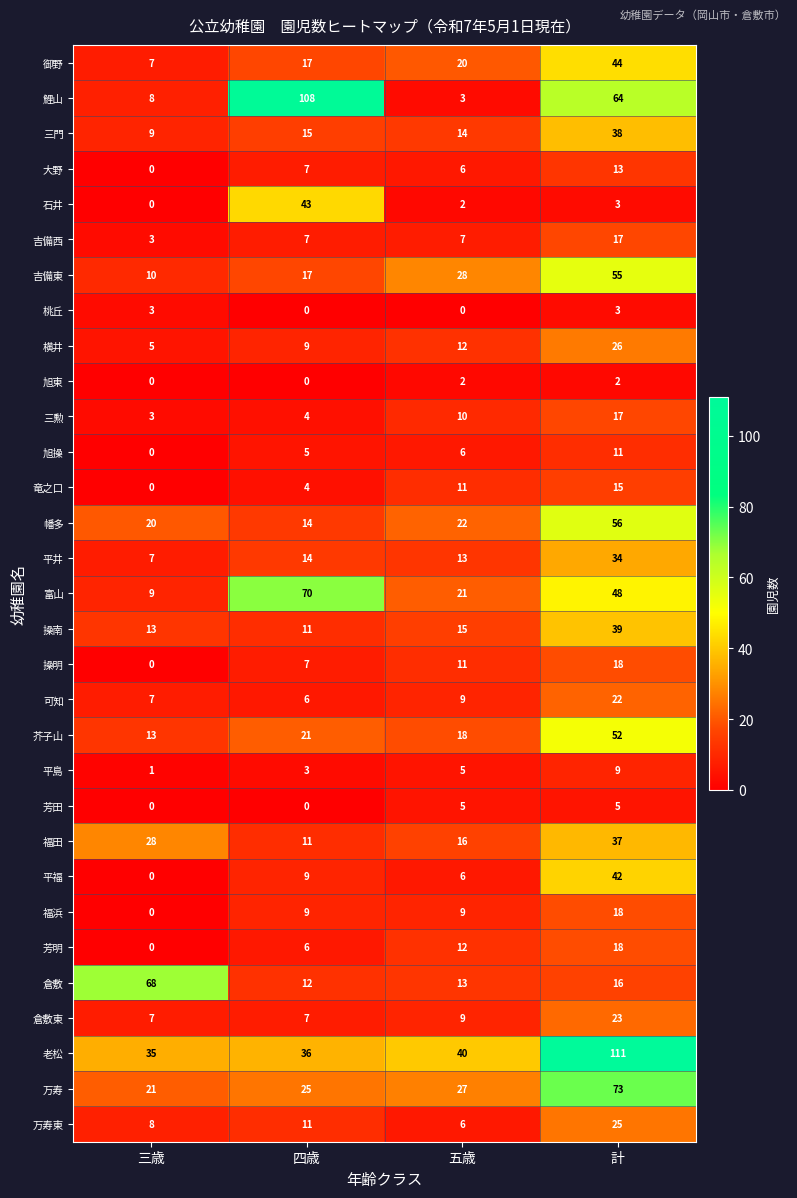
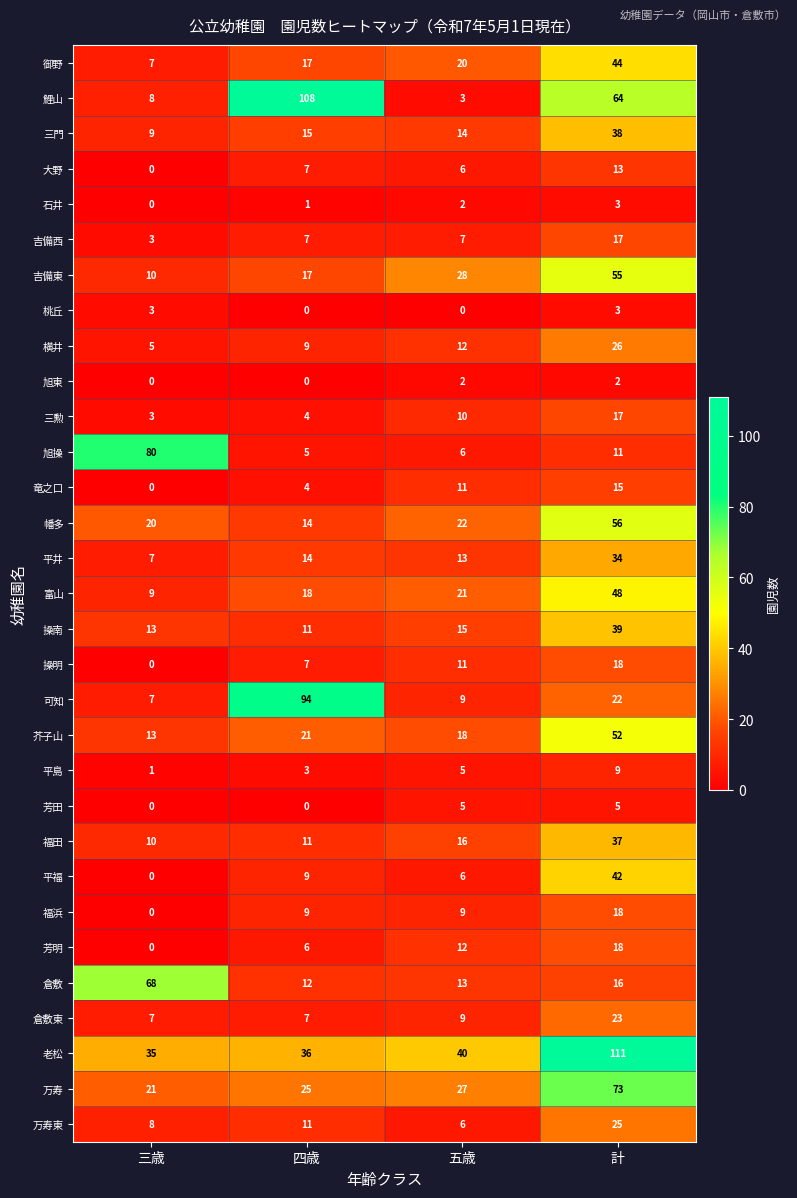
石井, 四歳: 43 -> 1
旭操, 三歳: 0 -> 80
富山, 四歳: 70 -> 18
可知, 四歳: 6 -> 94
福田, 三歳: 28 -> 10
